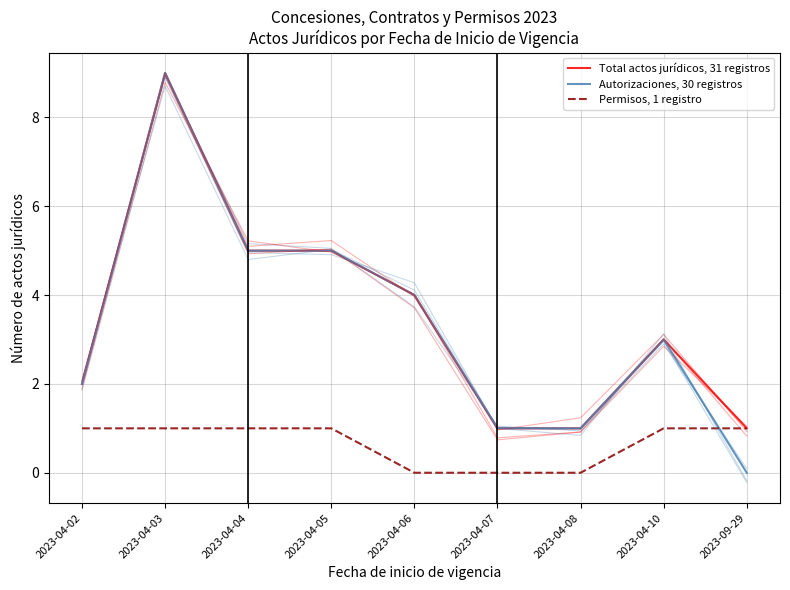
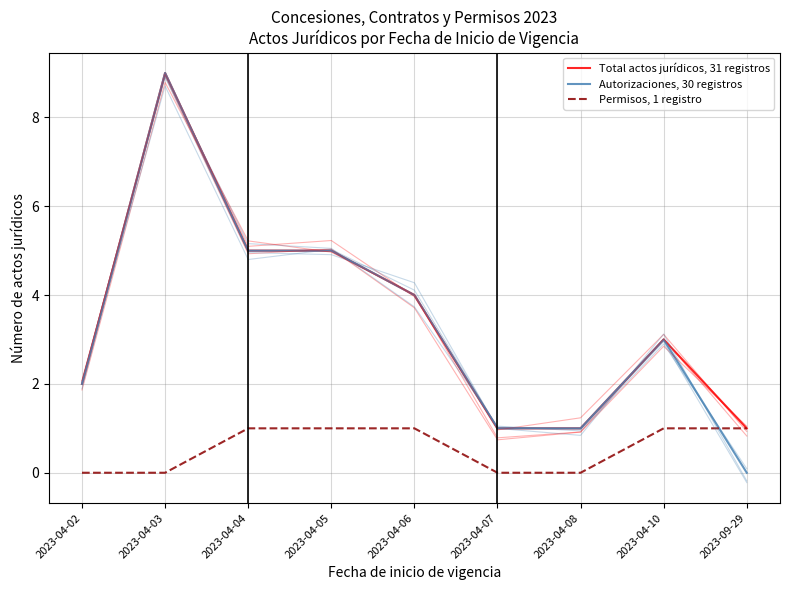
Permisos, 1 registro, 2023-04-02: 1 -> 0
Permisos, 1 registro, 2023-04-03: 1 -> 0
Permisos, 1 registro, 2023-04-06: 0 -> 1
